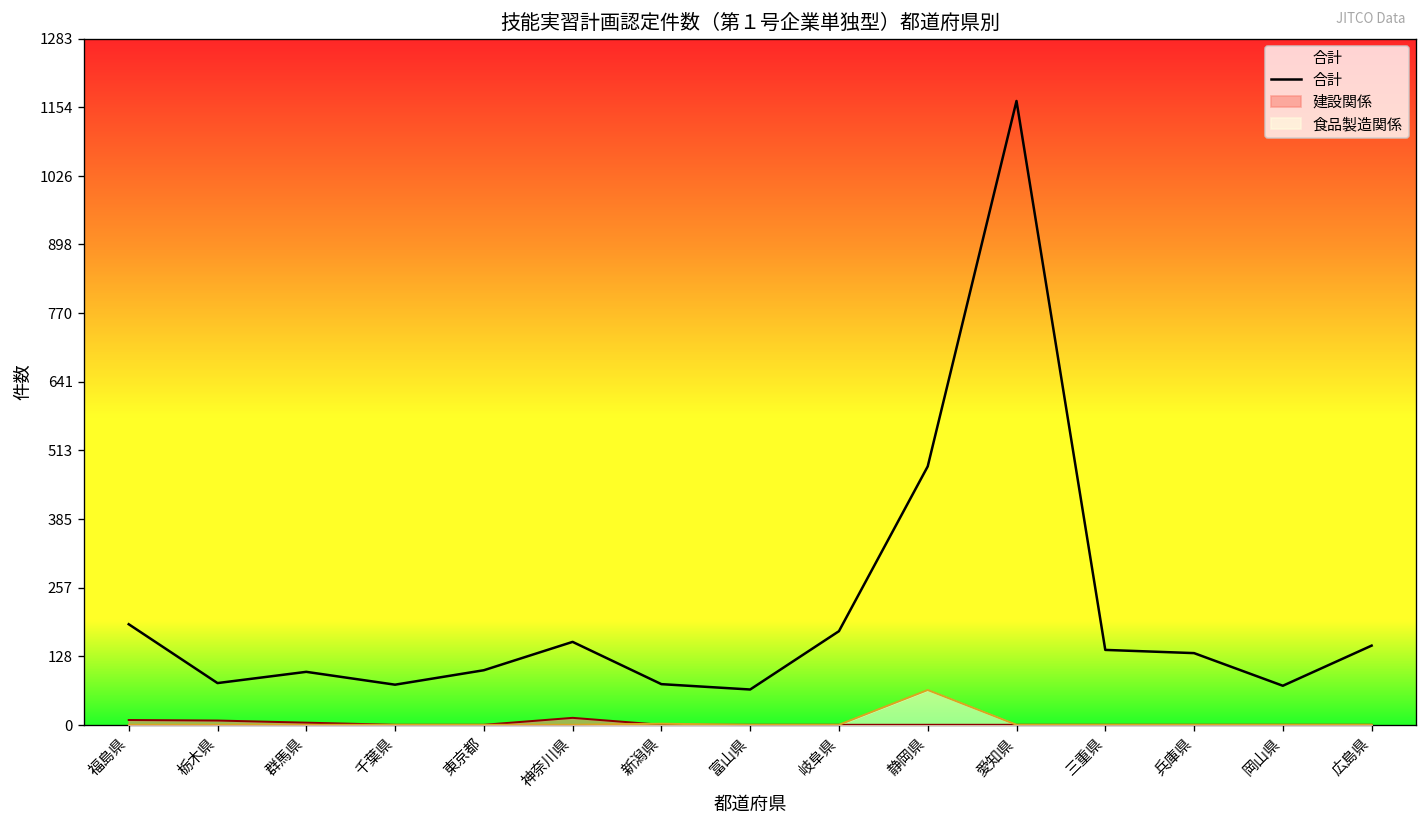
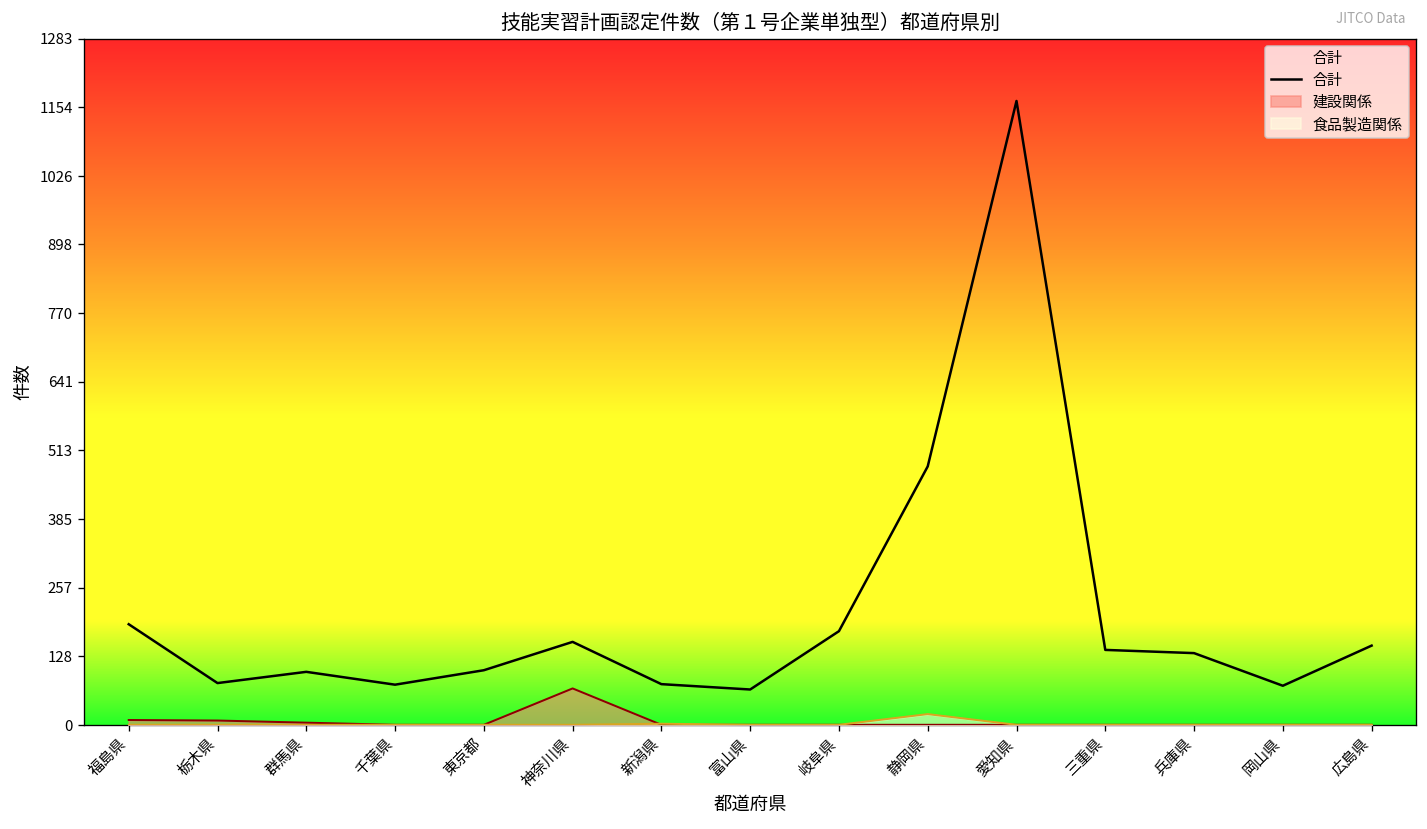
建設関係, 神奈川県: 10 -> 70
食品製造関係, 静岡県: 70 -> 20
